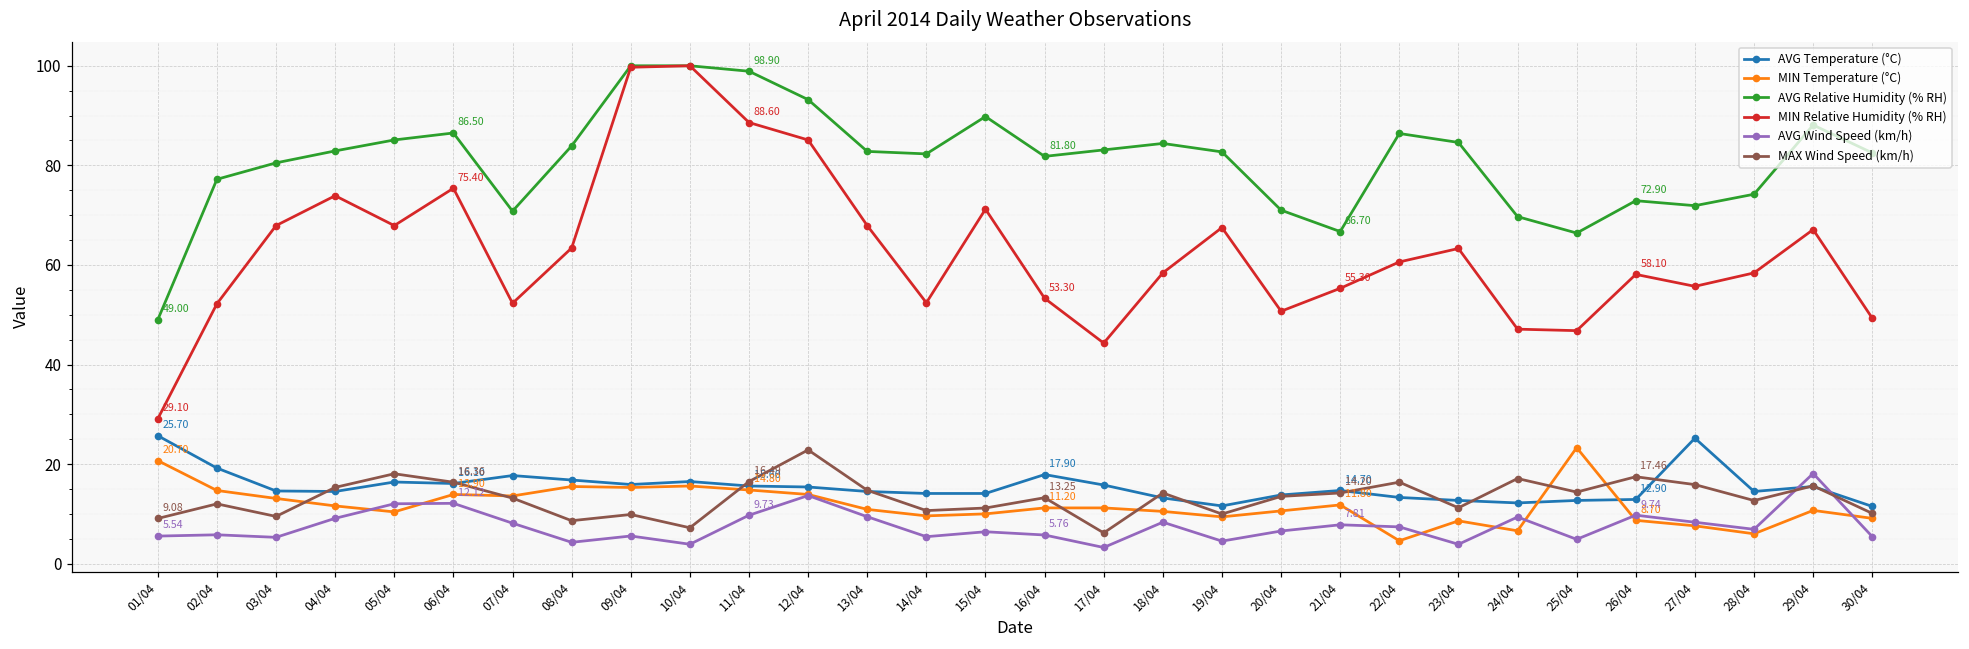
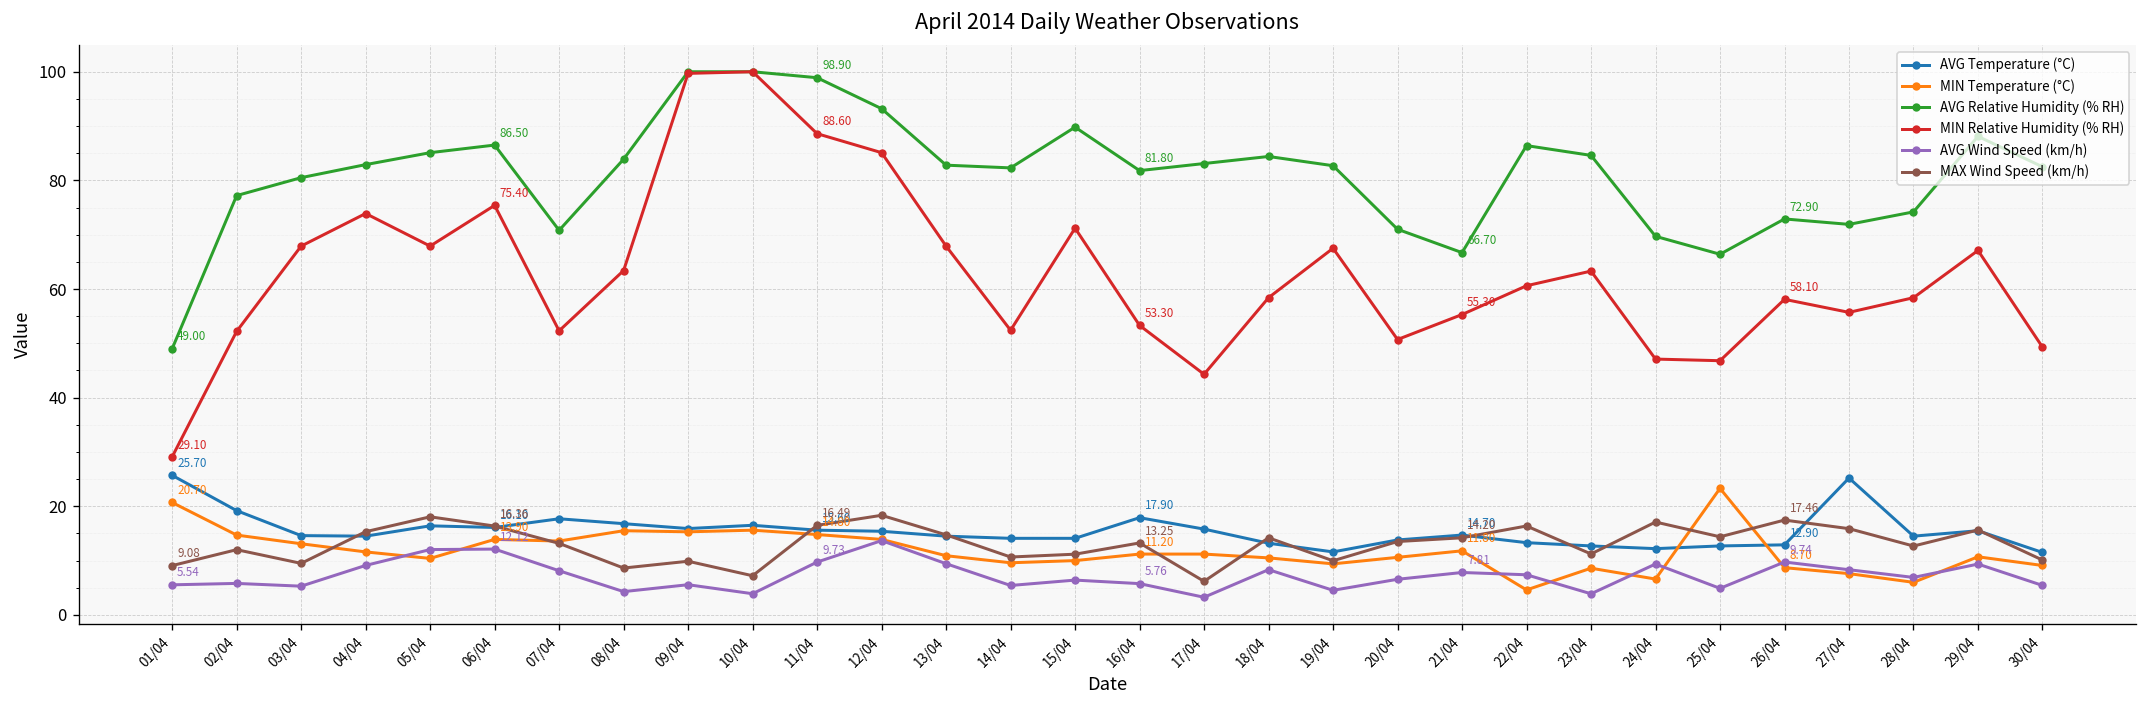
MAX Wind Speed (km/h), 12/04: 23 -> 18
AVG Wind Speed (km/h), 29/04: 18 -> 9
